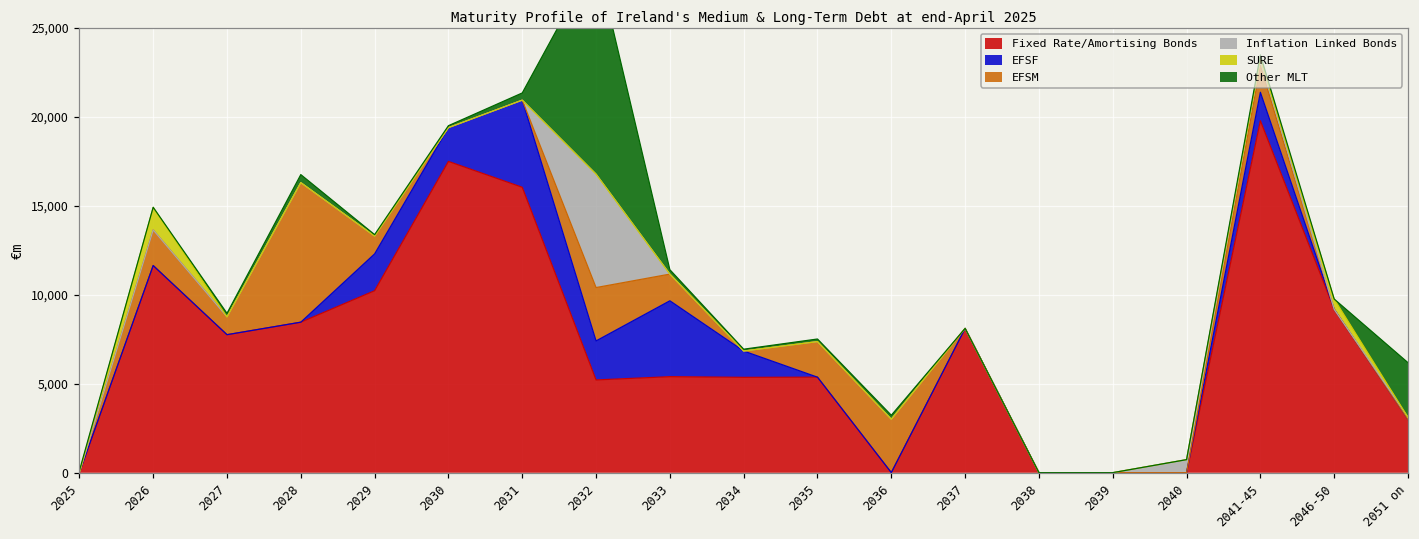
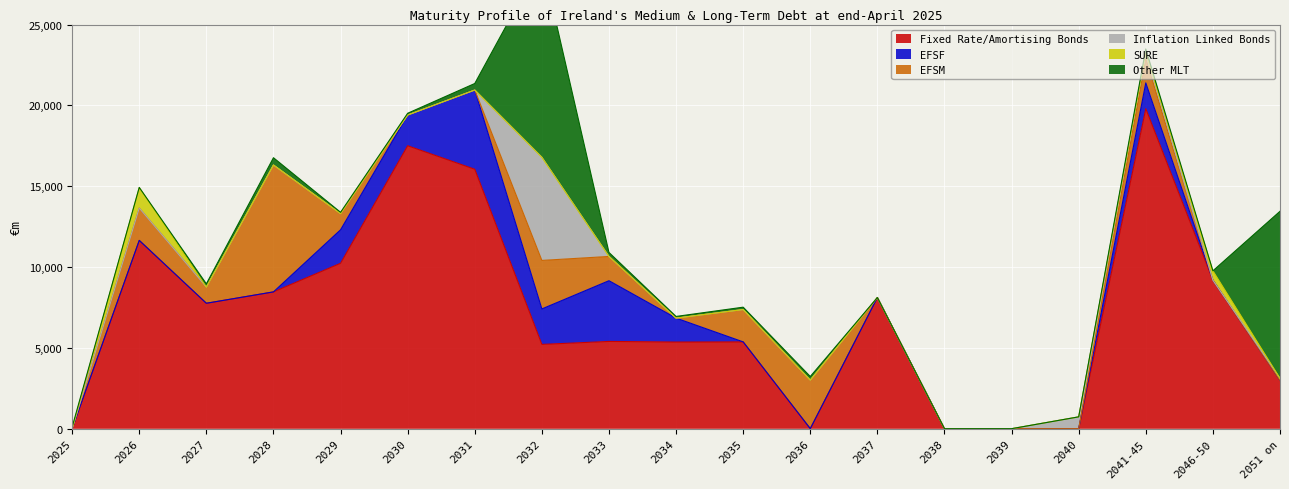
EFSF, 2033: 4,300 -> 3,800
Other MLT, 2051 on: 3,100 -> 10,300
